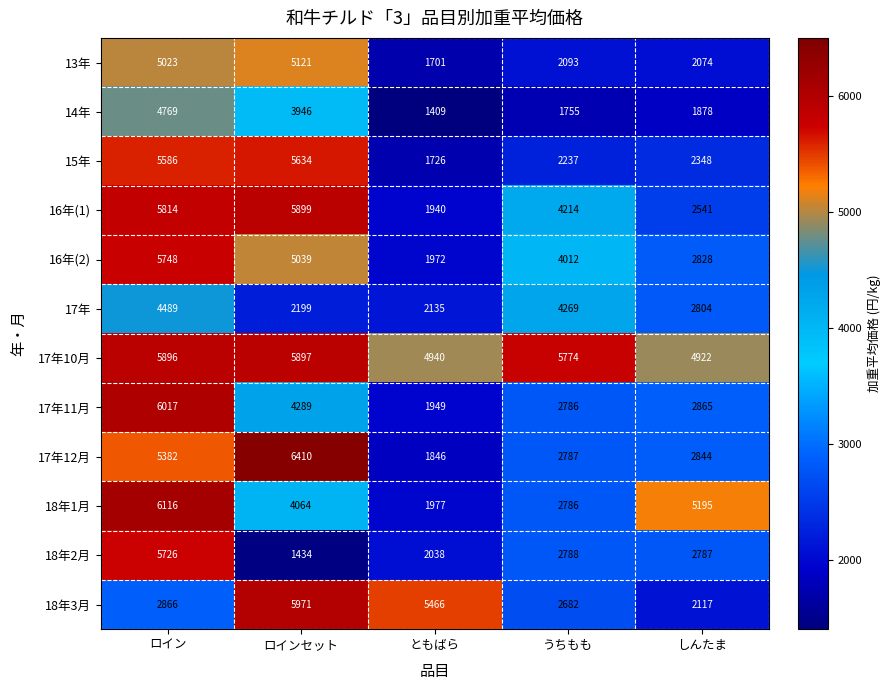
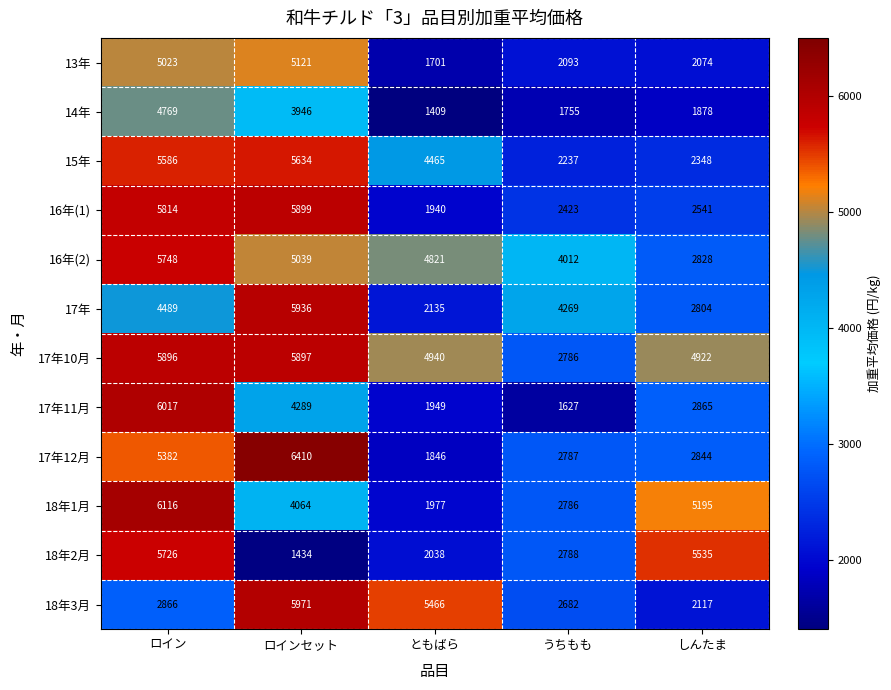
15年, ともばら: 1726 -> 4465
16年(1), うちもも: 4214 -> 2423
16年(2), ともばら: 1972 -> 4821
17年, ロインセット: 2199 -> 5936
17年10月, うちもも: 5774 -> 2786
17年11月, うちもも: 2786 -> 1627
18年2月, しんたま: 2787 -> 5535
